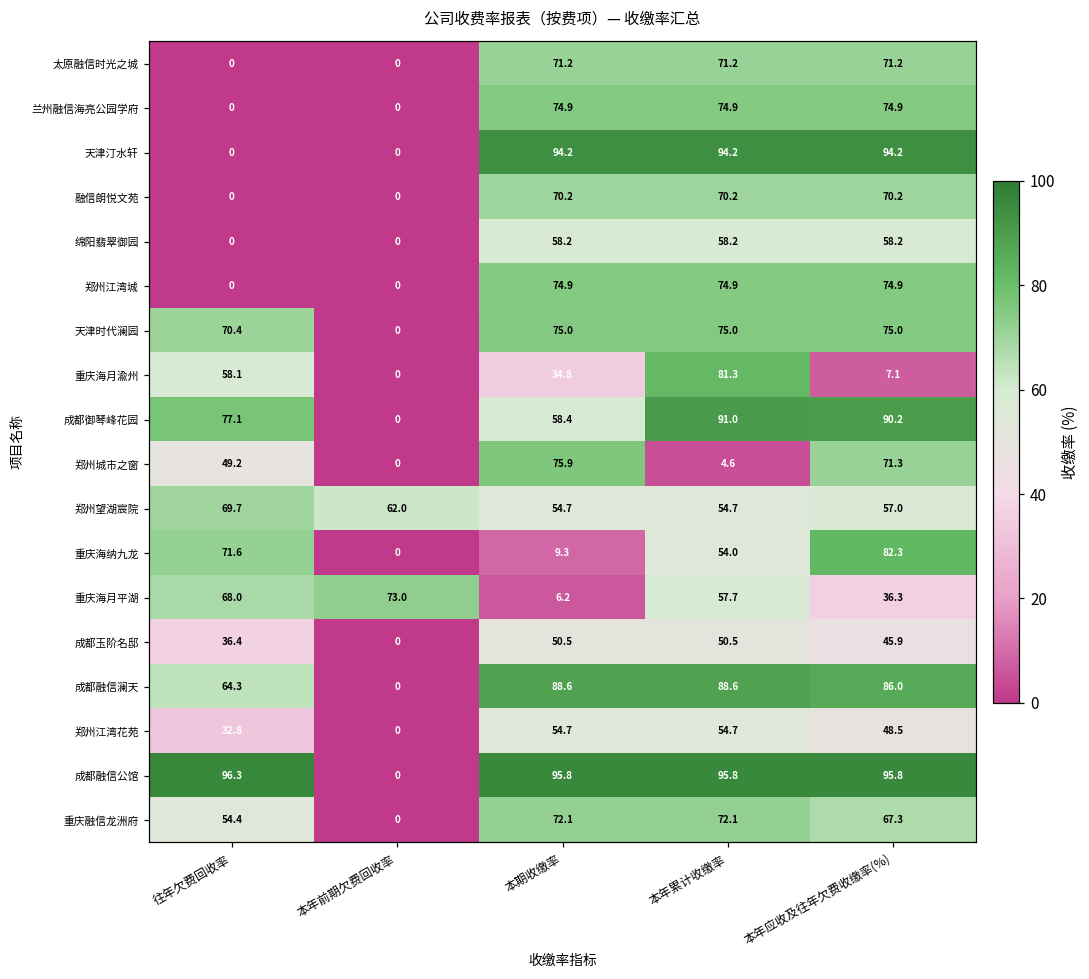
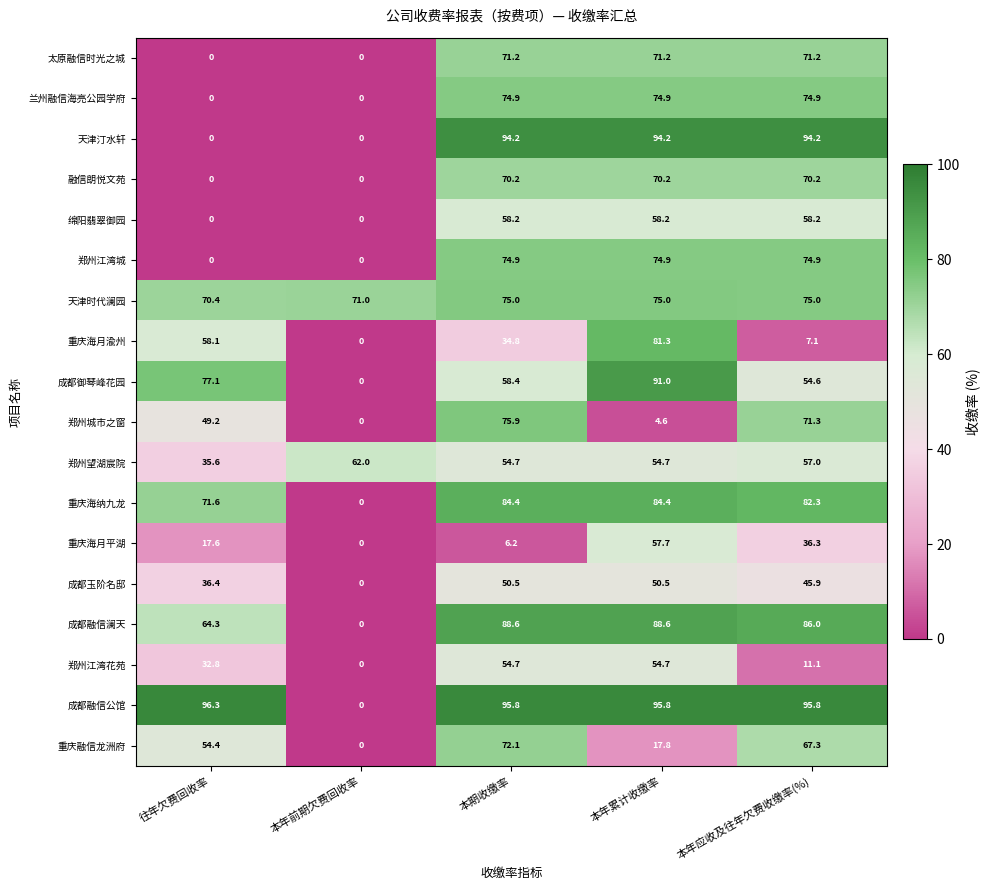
天津时代澜园, 本年前期欠费回收率: 0 -> 71.0
成都御琴峰花园, 本年应收及往年欠费收缴率(%): 90.2 -> 54.6
郑州望湖宸院, 往年欠费回收率: 69.7 -> 35.6
重庆海纳九龙, 本期收缴率: 9.3 -> 84.4
重庆海纳九龙, 本年累计收缴率: 54.0 -> 84.4
重庆海月平湖, 往年欠费回收率: 68.0 -> 17.6
重庆海月平湖, 本年前期欠费回收率: 73.0 -> 0
郑州江湾花苑, 本年应收及往年欠费收缴率(%): 48.5 -> 11.1
重庆融信龙洲府, 本年累计收缴率: 72.1 -> 17.8
